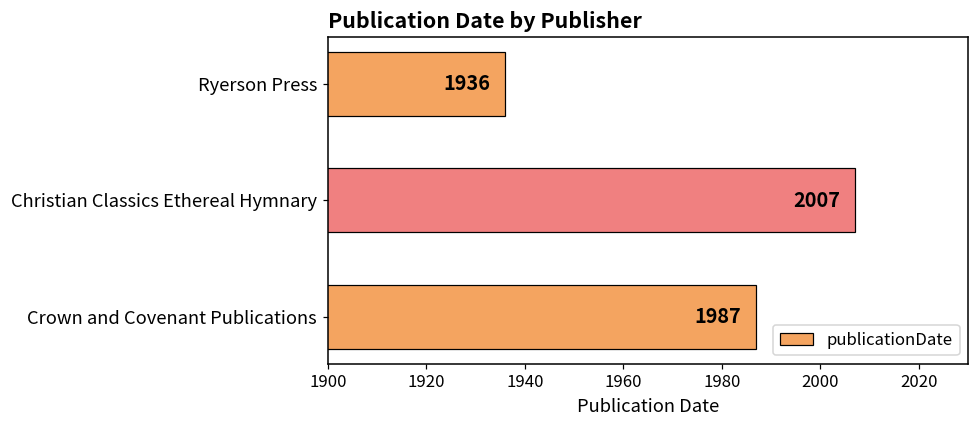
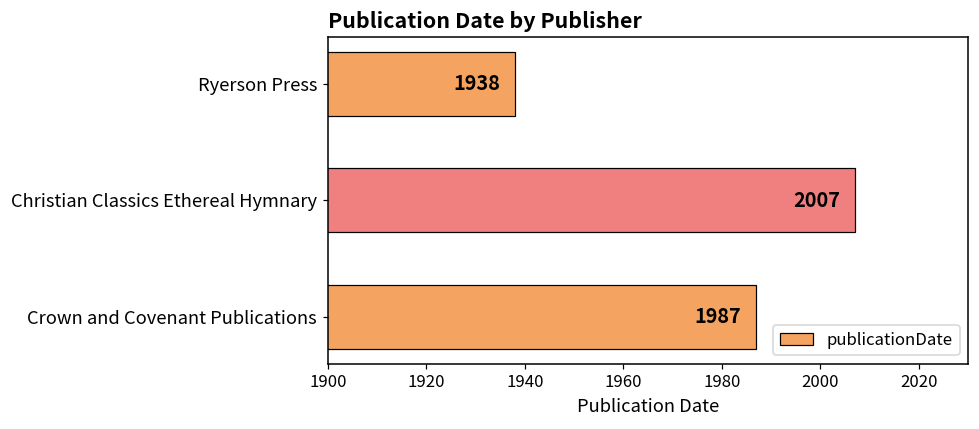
Ryerson Press: 1936 -> 1938
